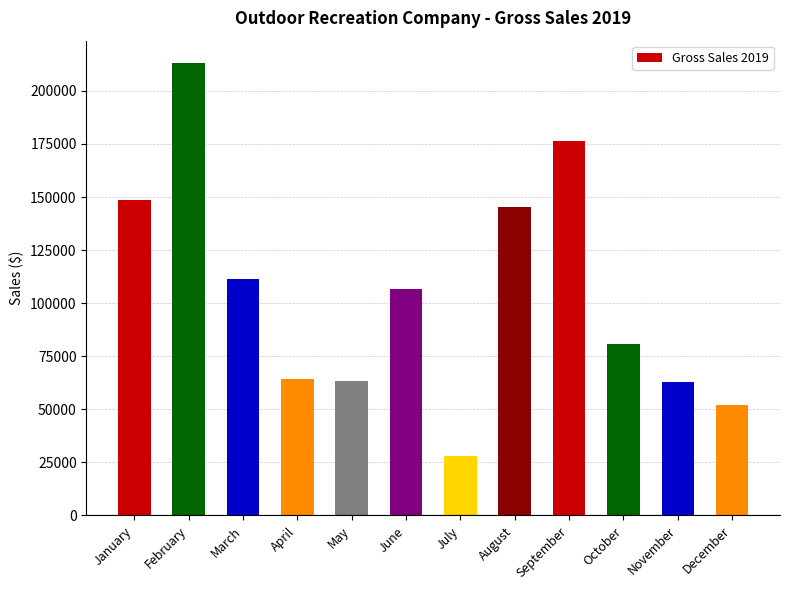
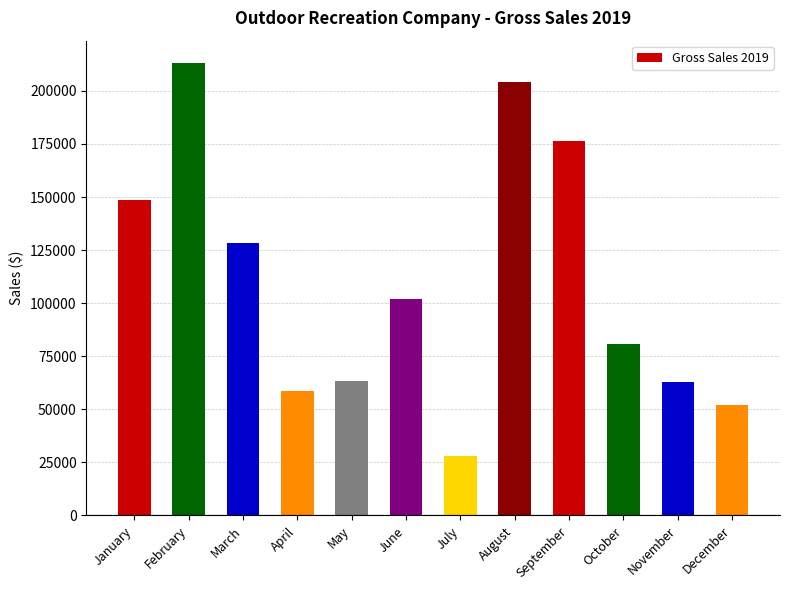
March: 111000 -> 128000
April: 64000 -> 59000
June: 106000 -> 102000
August: 145000 -> 204000
